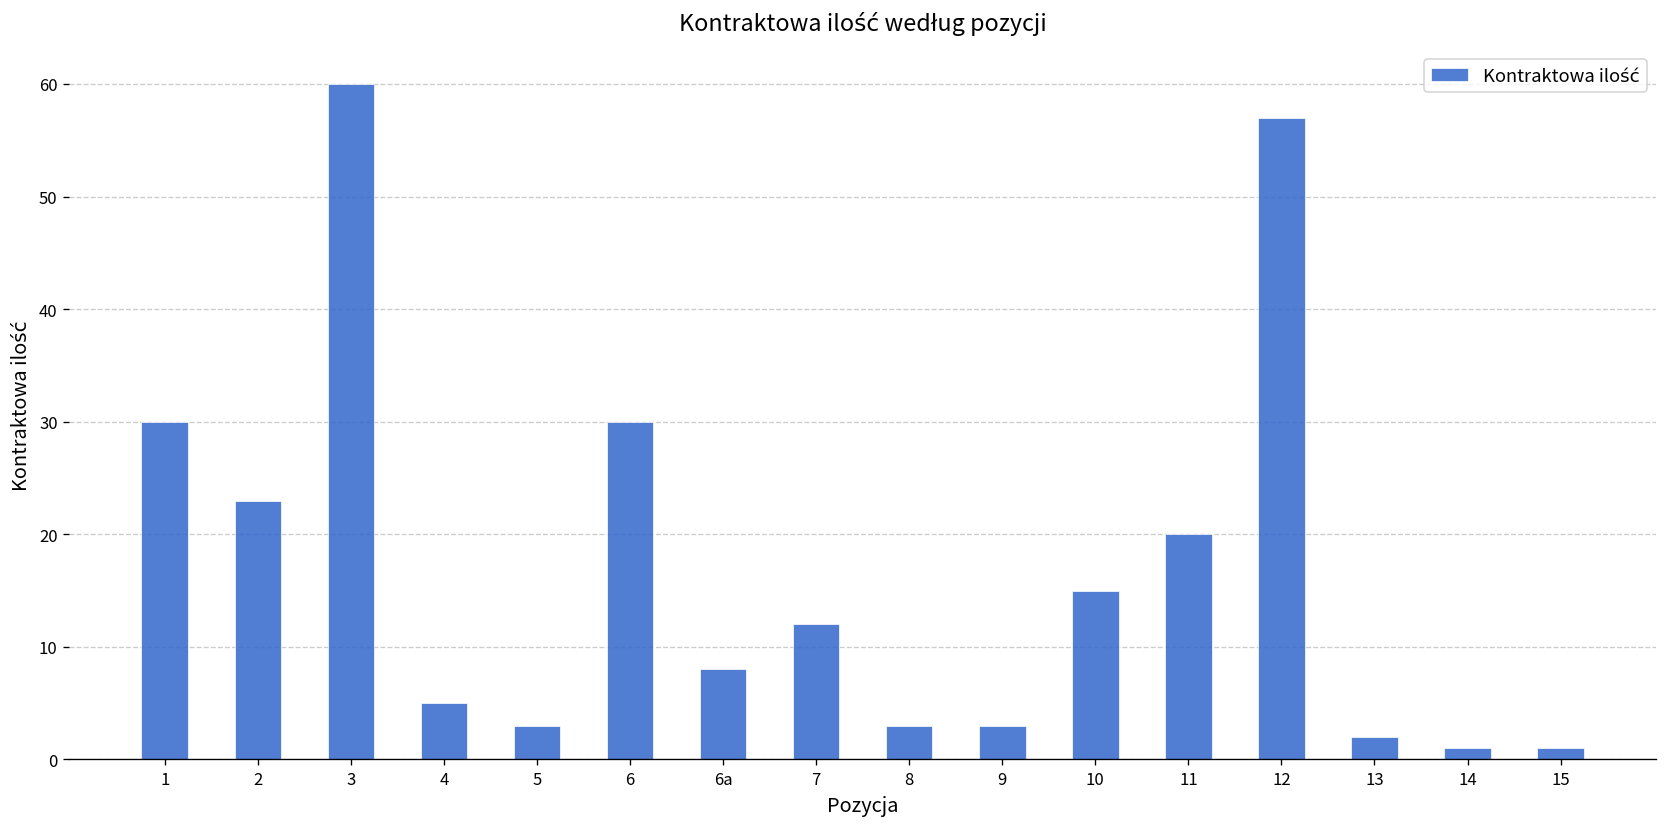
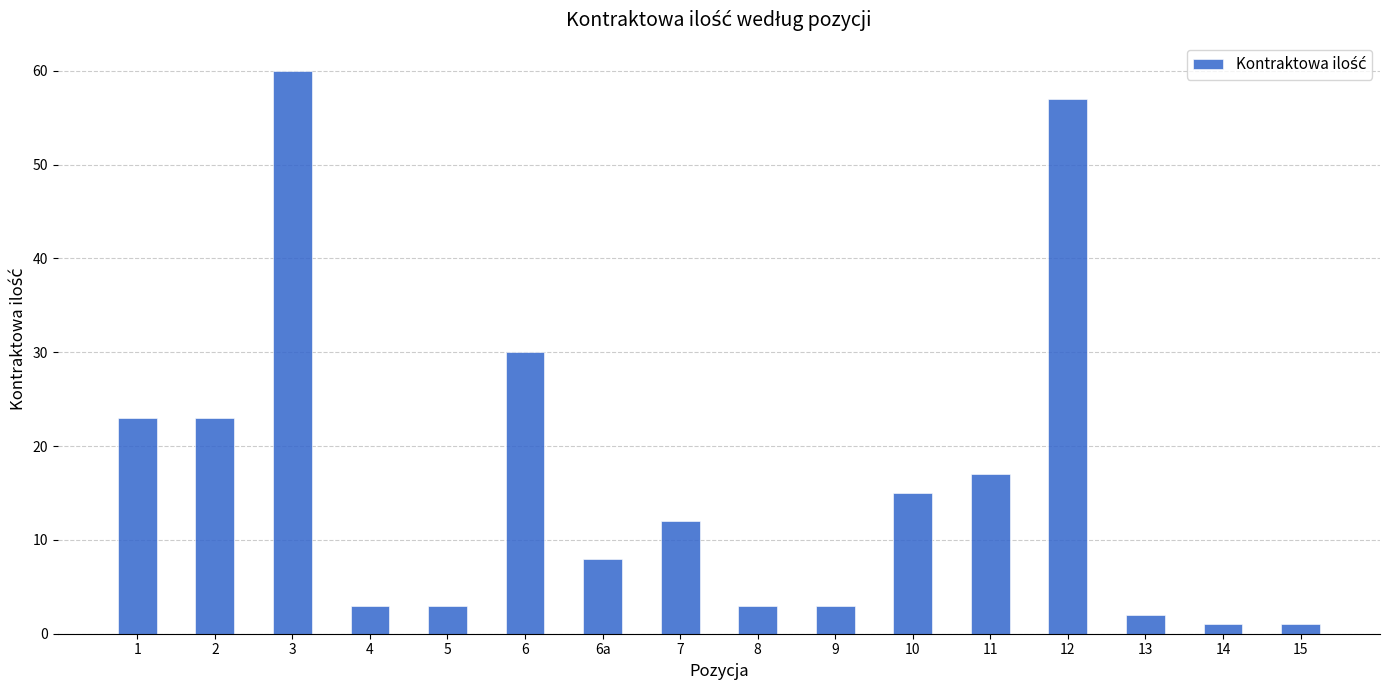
1: 30 -> 23
4: 5 -> 3
11: 20 -> 17
